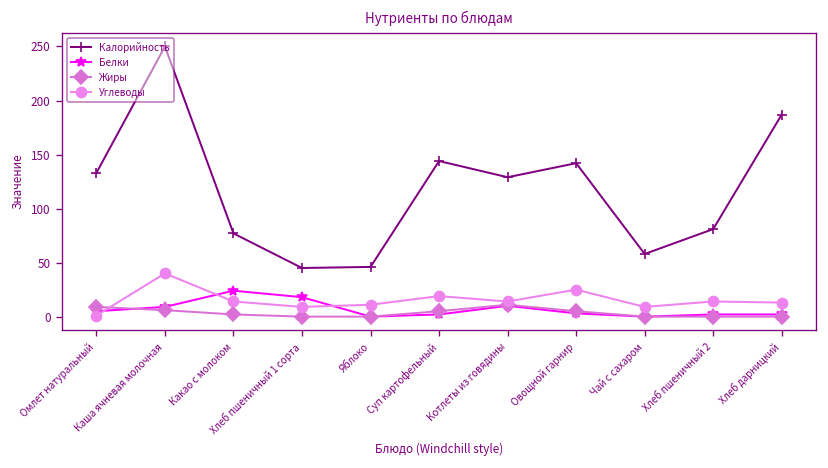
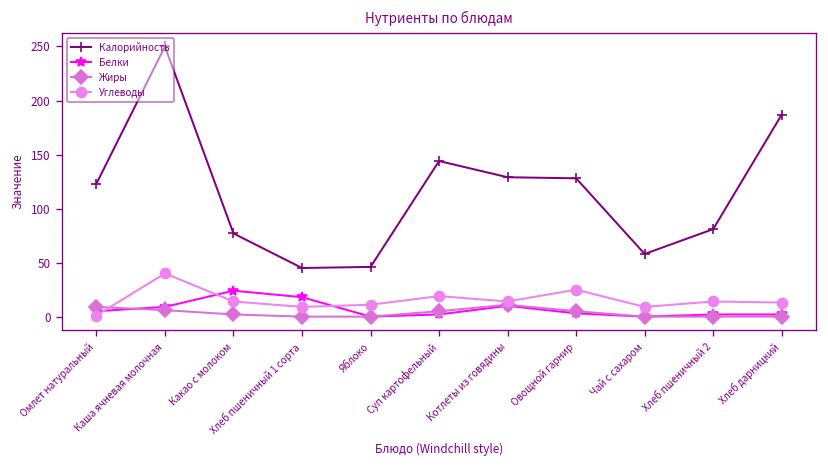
Калорийность, Омлет натуральный: 130 -> 120
Калорийность, Овощной гарнир: 140 -> 130
